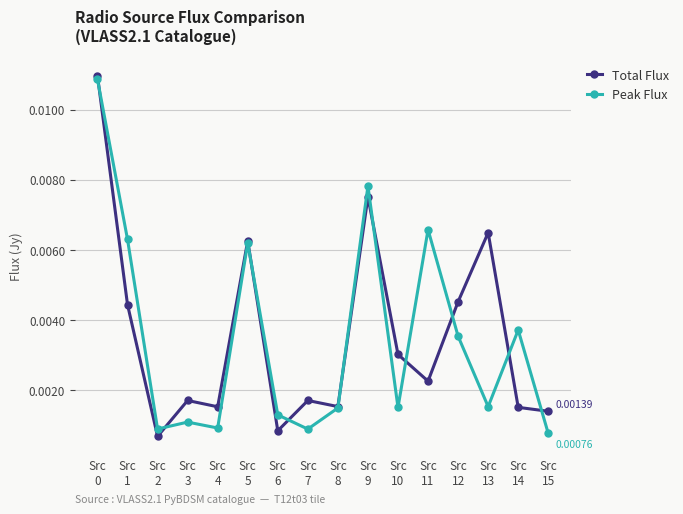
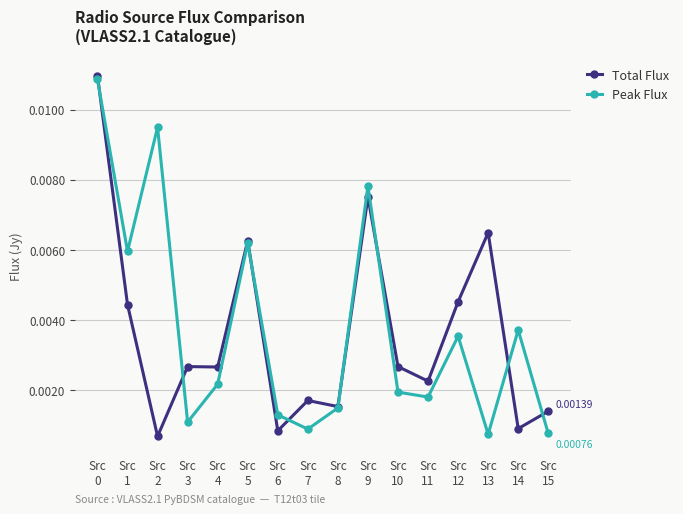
Peak Flux, Src 1: 0.0063 -> 0.0060
Peak Flux, Src 2: 0.0009 -> 0.0095
Total Flux, Src 3: 0.0017 -> 0.0027
Total Flux, Src 4: 0.0015 -> 0.0027
Peak Flux, Src 4: 0.0009 -> 0.0022
Total Flux, Src 10: 0.0030 -> 0.0027
Peak Flux, Src 10: 0.0015 -> 0.0019
Peak Flux, Src 11: 0.0066 -> 0.0018
Peak Flux, Src 13: 0.0015 -> 0.0007
Total Flux, Src 14: 0.0015 -> 0.0009
